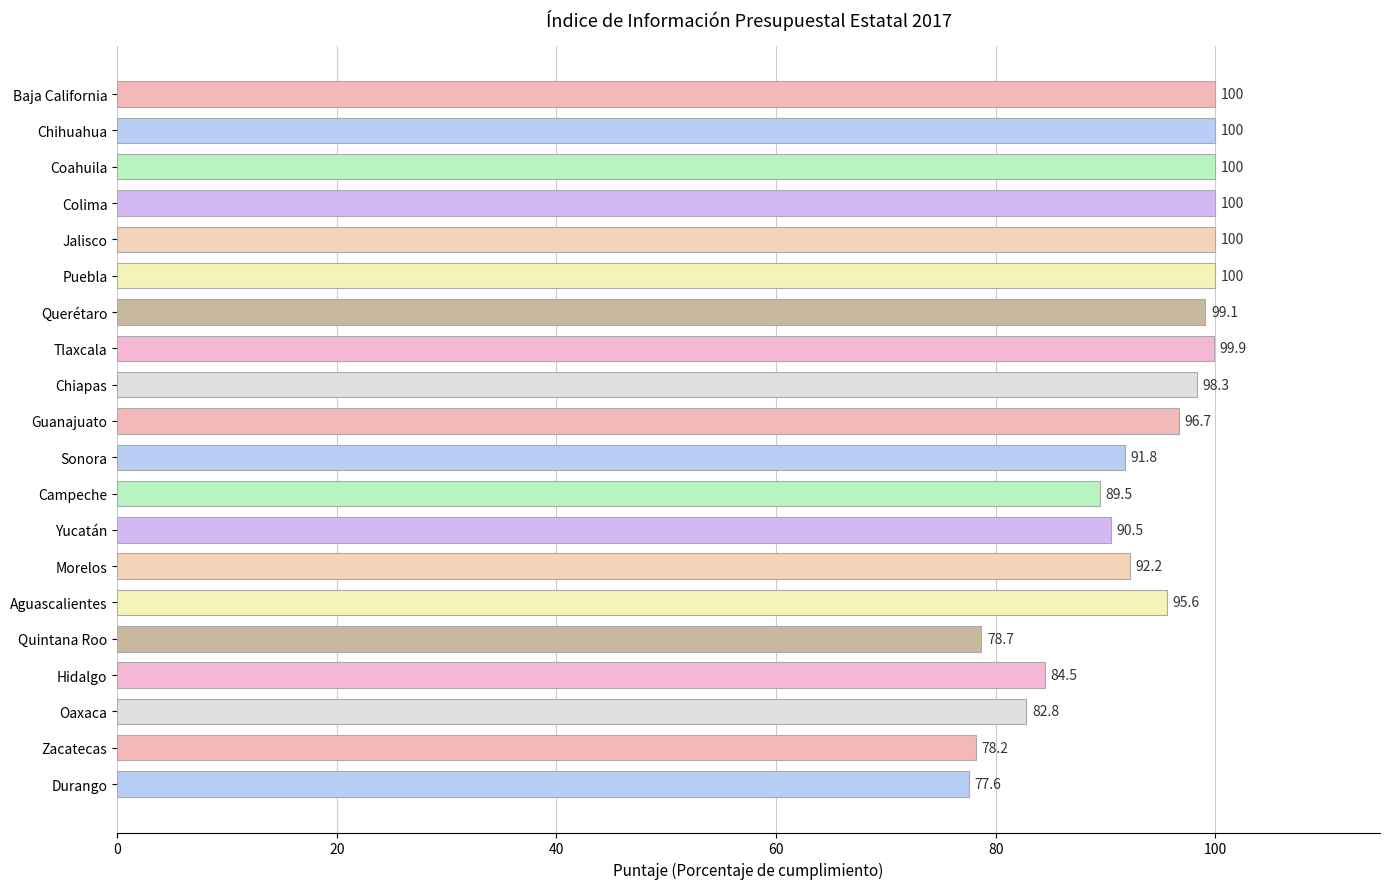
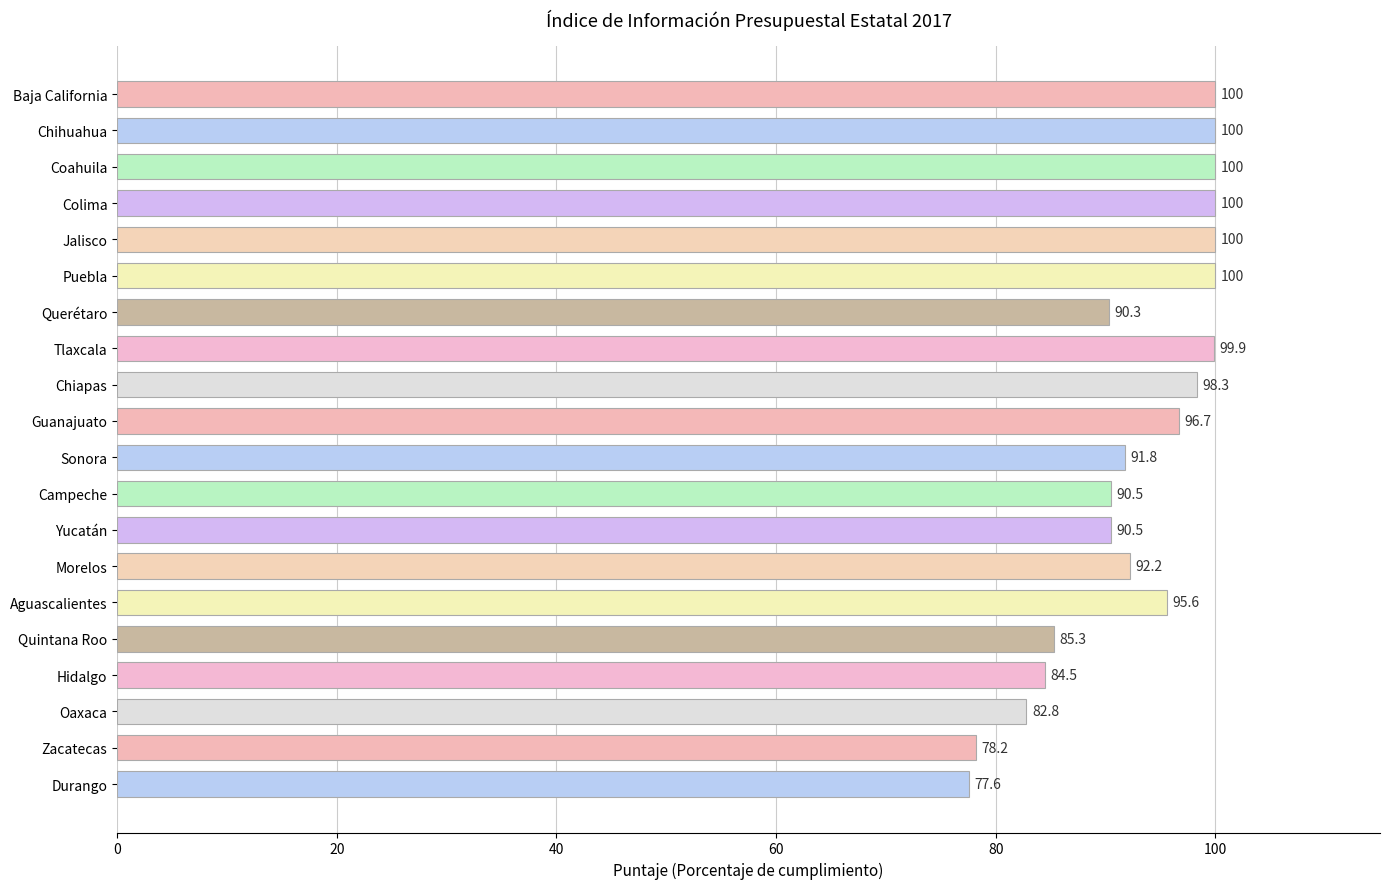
Querétaro: 99.1 -> 90.3
Campeche: 89.5 -> 90.5
Quintana Roo: 78.7 -> 85.3
